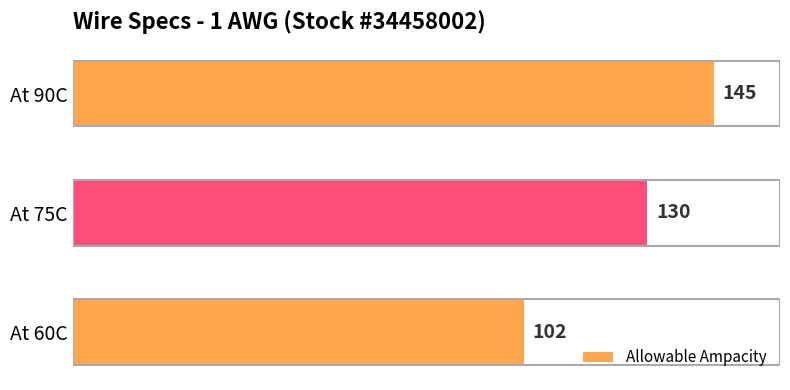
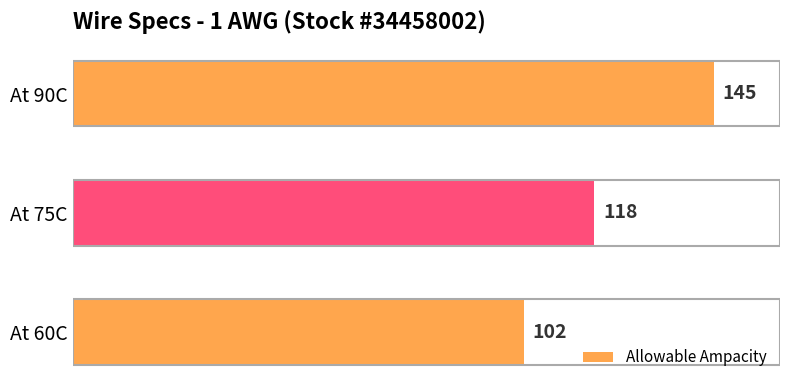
At 75C: 130 -> 118
